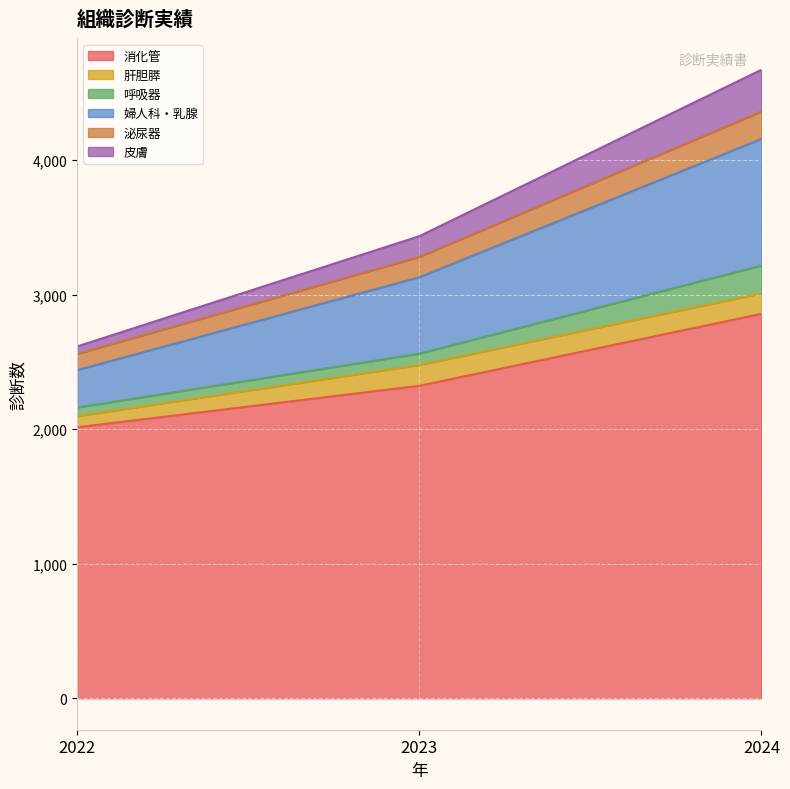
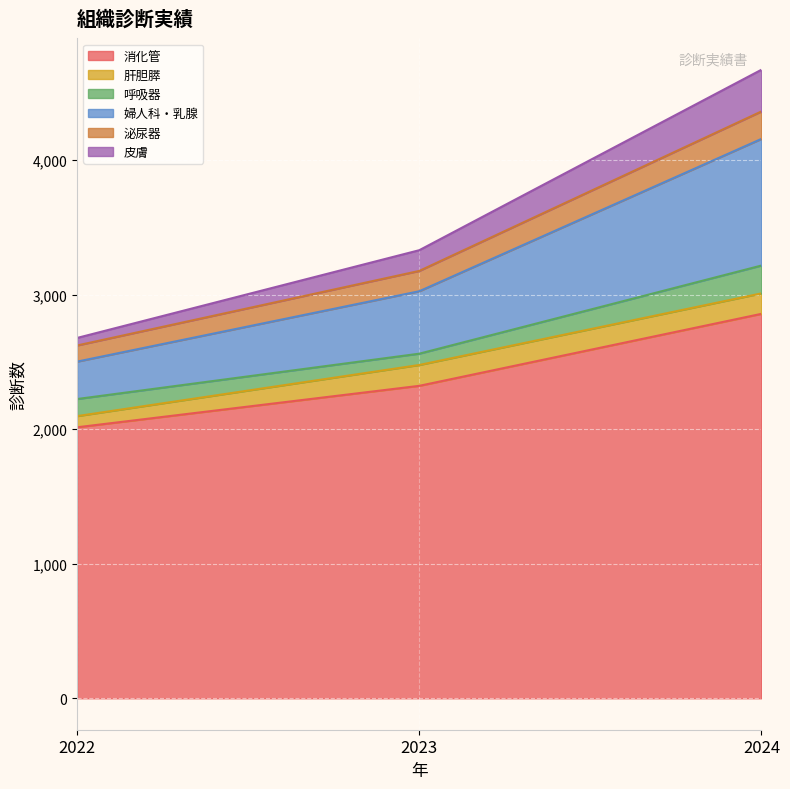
呼吸器, 2022: 60 -> 130
婦人科・乳腺, 2023: 570 -> 460
